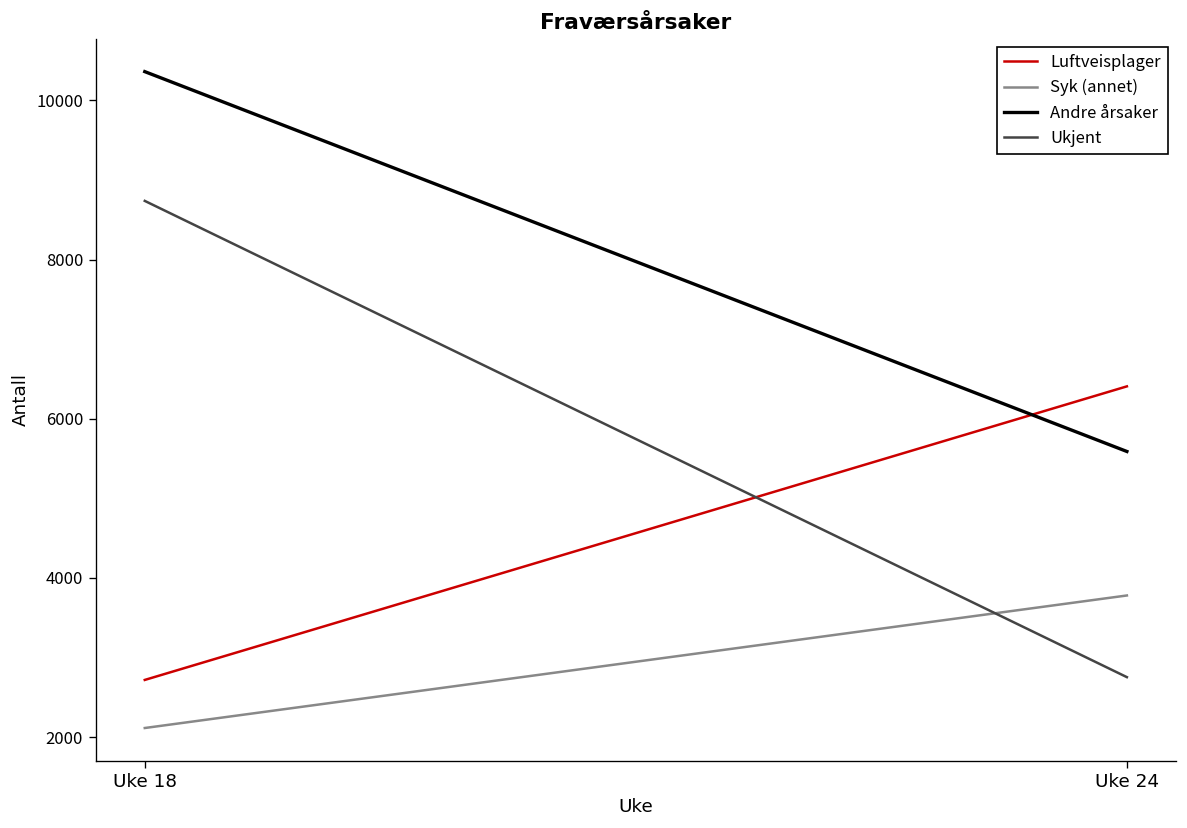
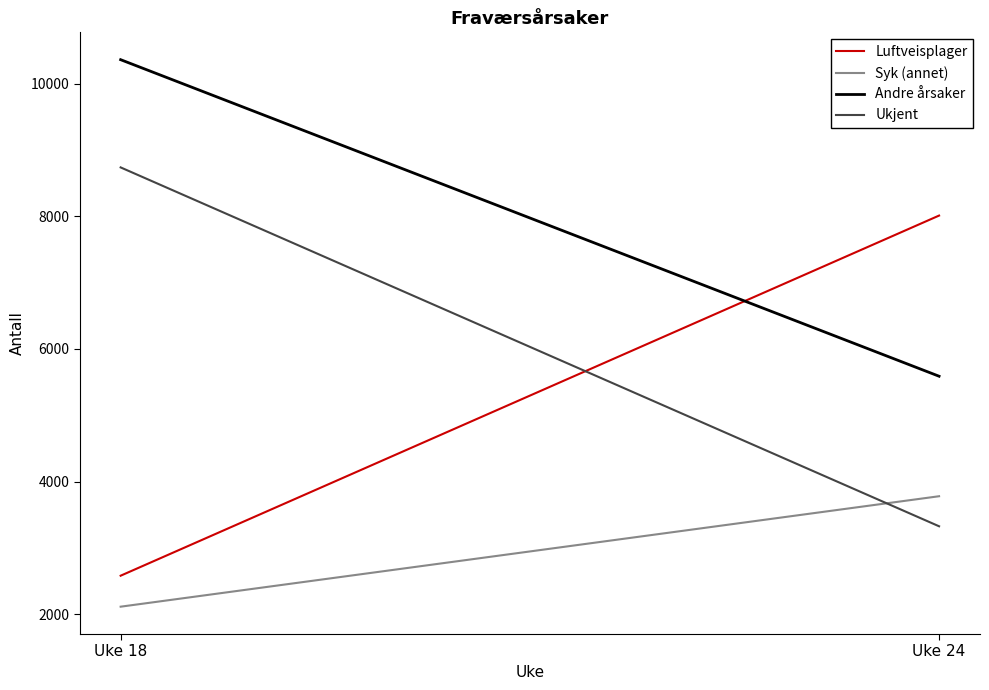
Luftveisplager, Uke 18: 2700 -> 2600
Luftveisplager, Uke 24: 6400 -> 8000
Ukjent, Uke 24: 2800 -> 3300
